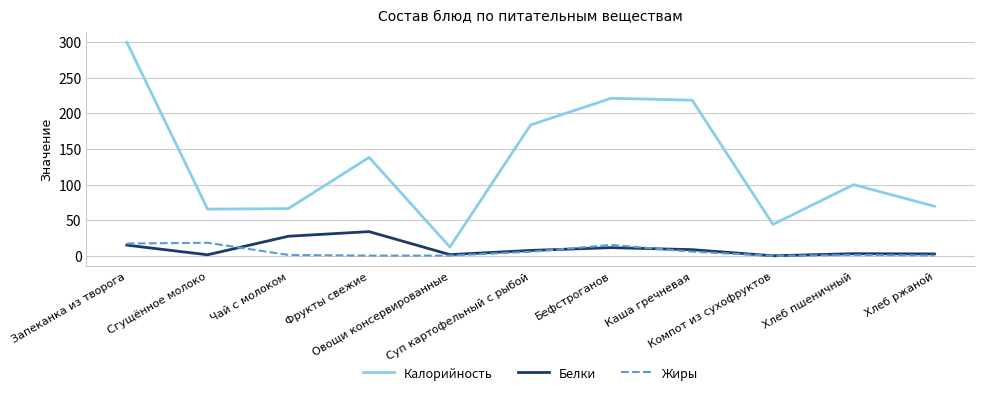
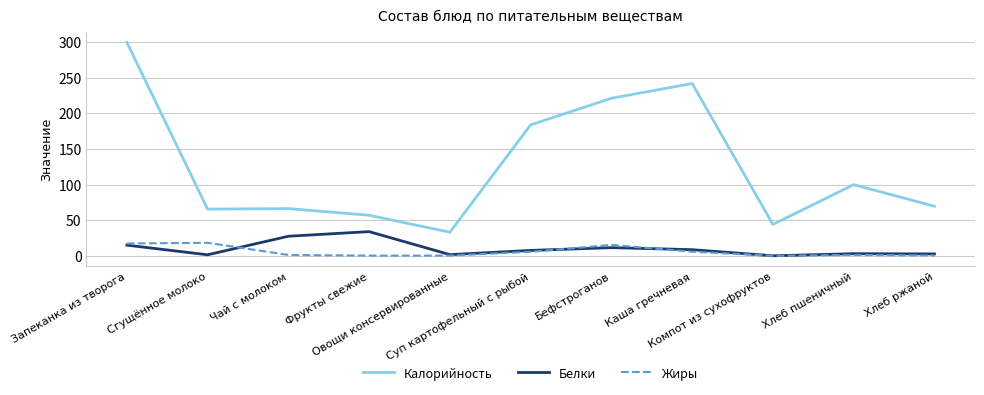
Калорийность, Фрукты свежие: 140 -> 60
Калорийность, Овощи консервированные: 10 -> 30
Калорийность, Каша гречневая: 220 -> 240
